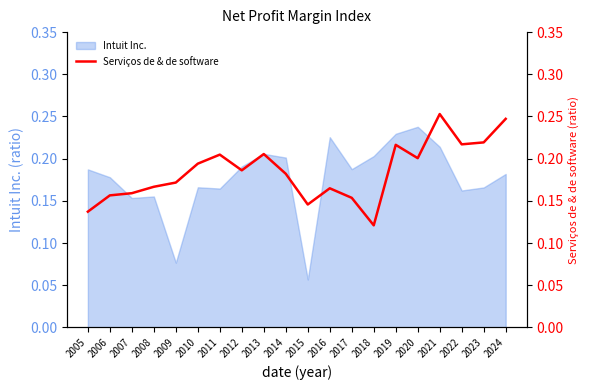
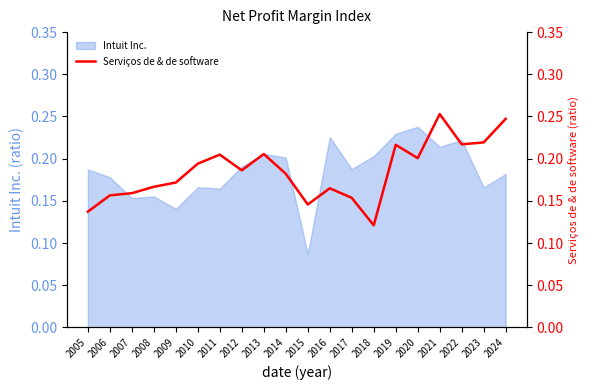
Intuit Inc., 2009: 0.08 -> 0.14
Intuit Inc., 2015: 0.06 -> 0.09
Intuit Inc., 2022: 0.16 -> 0.22
